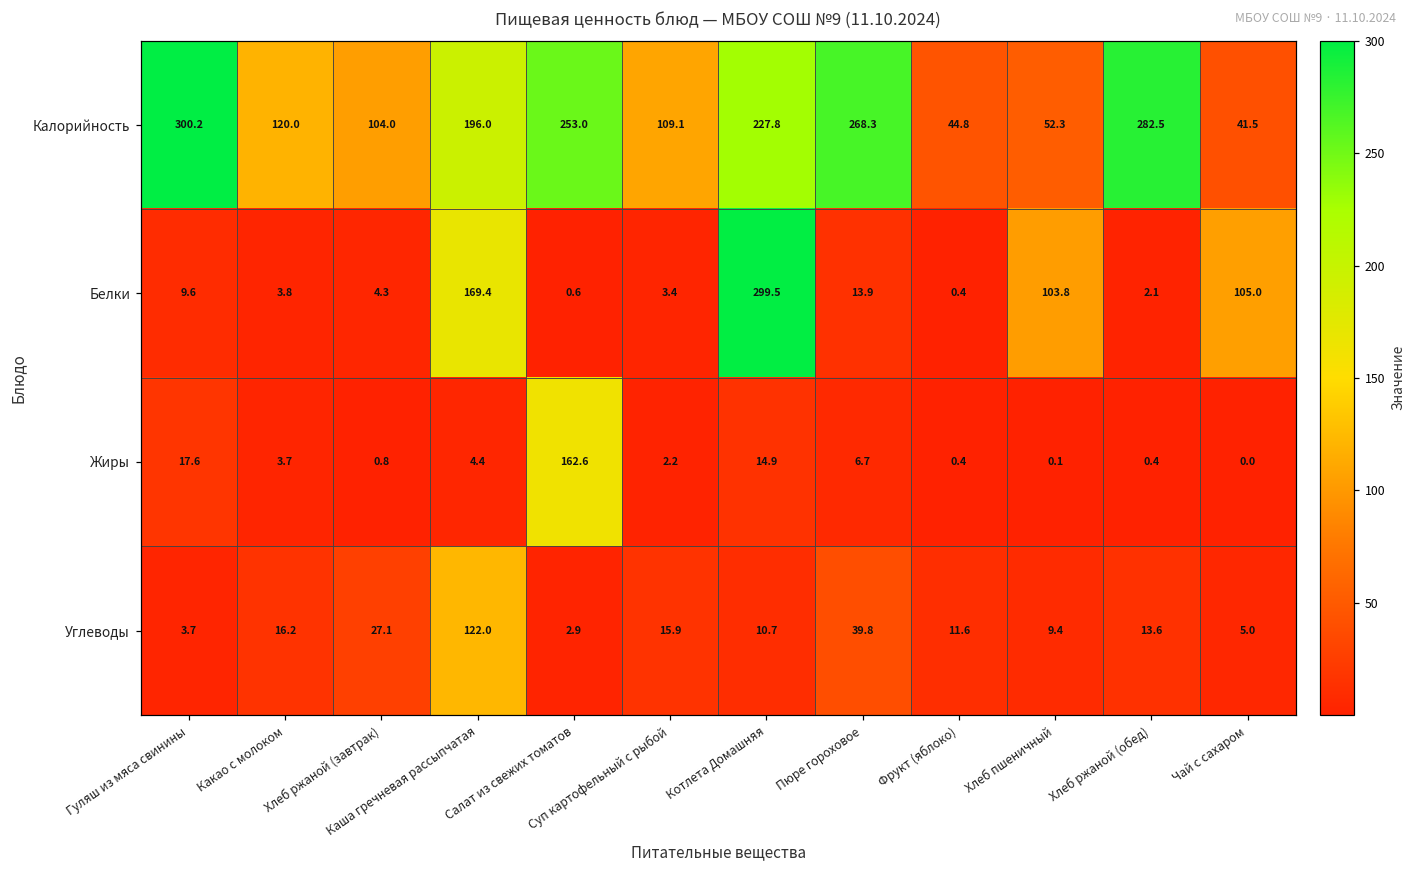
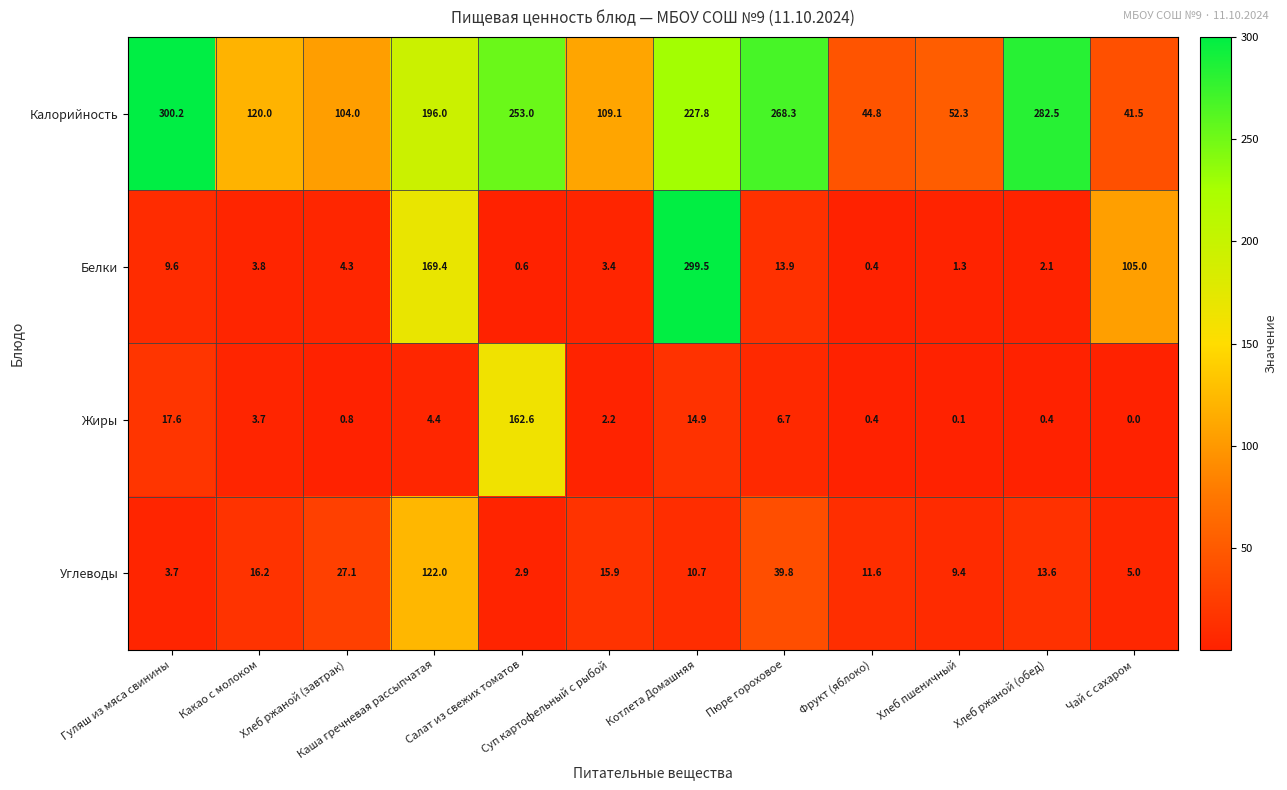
Белки, Хлеб пшеничный: 103.8 -> 1.3
